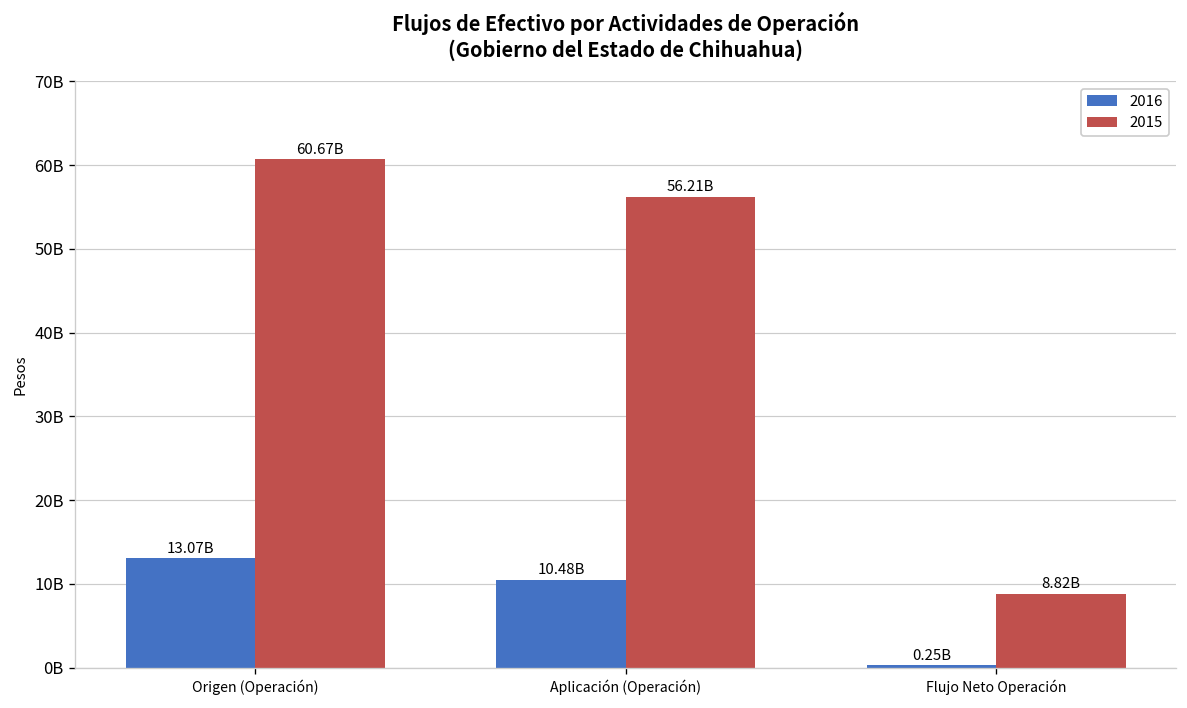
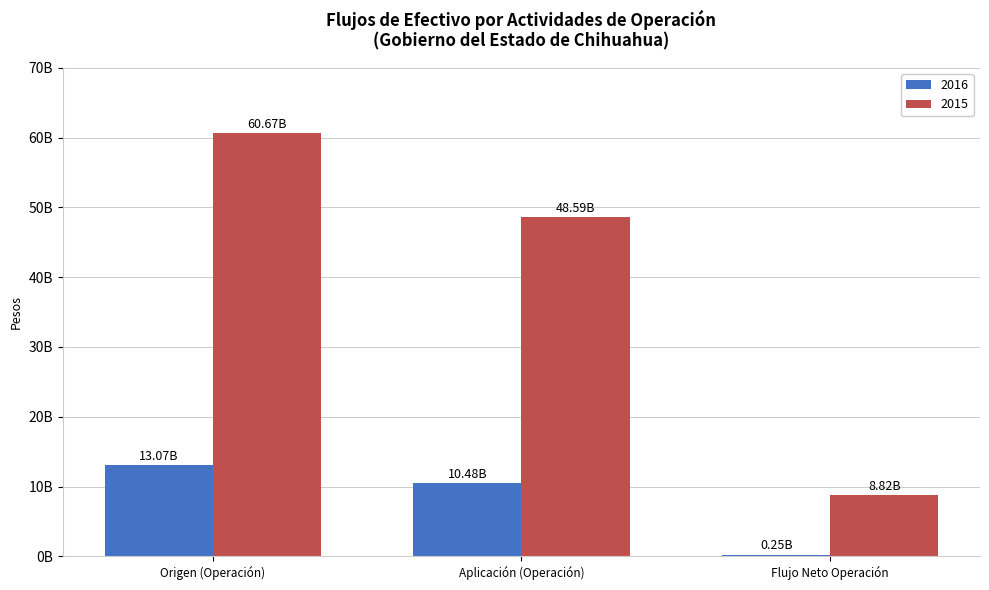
2015, Aplicación (Operación): 56.21B -> 48.59B
